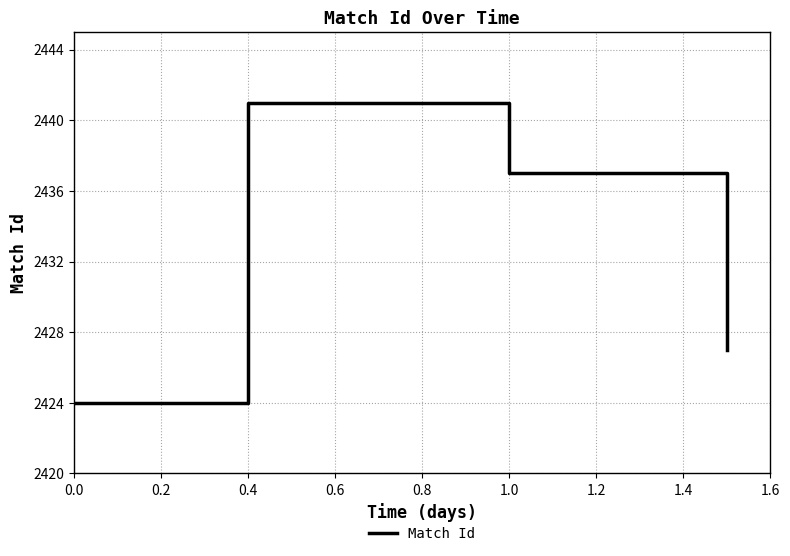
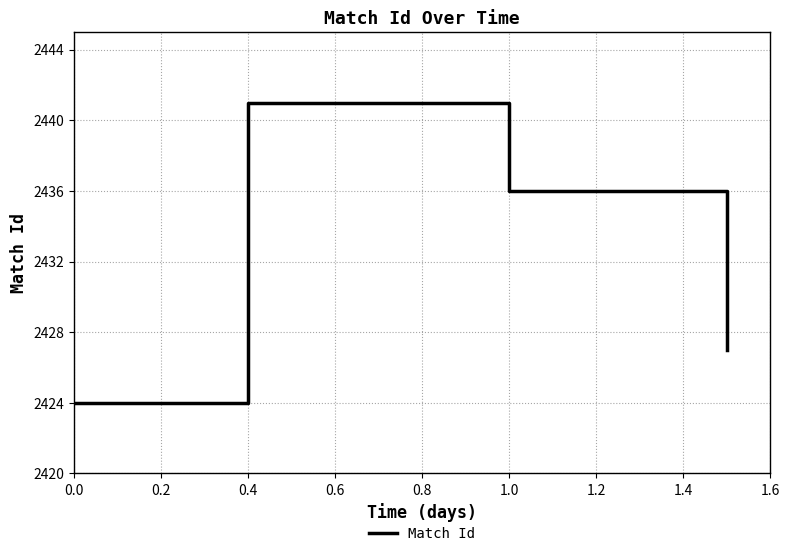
1.0: 2437 -> 2436
